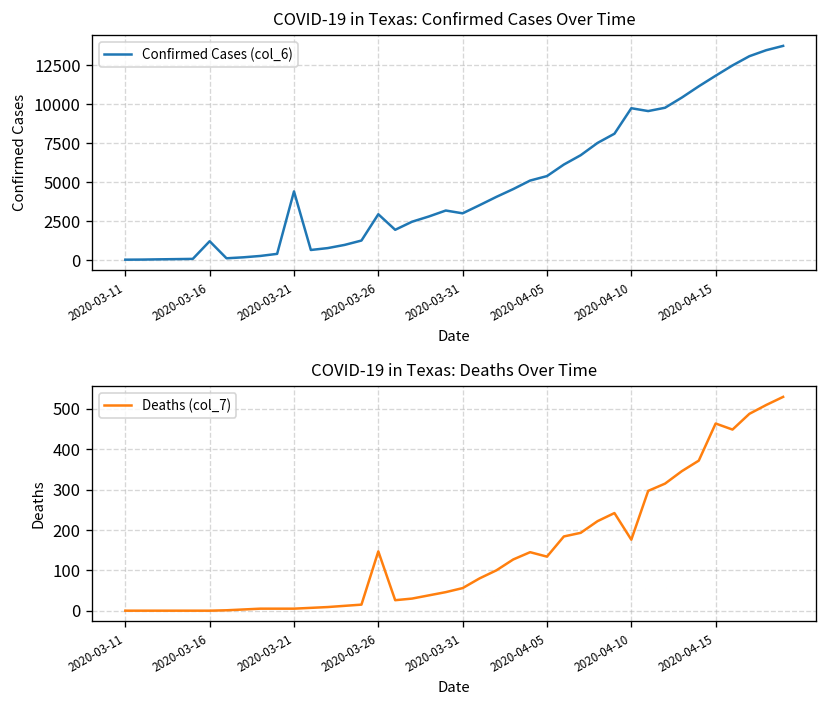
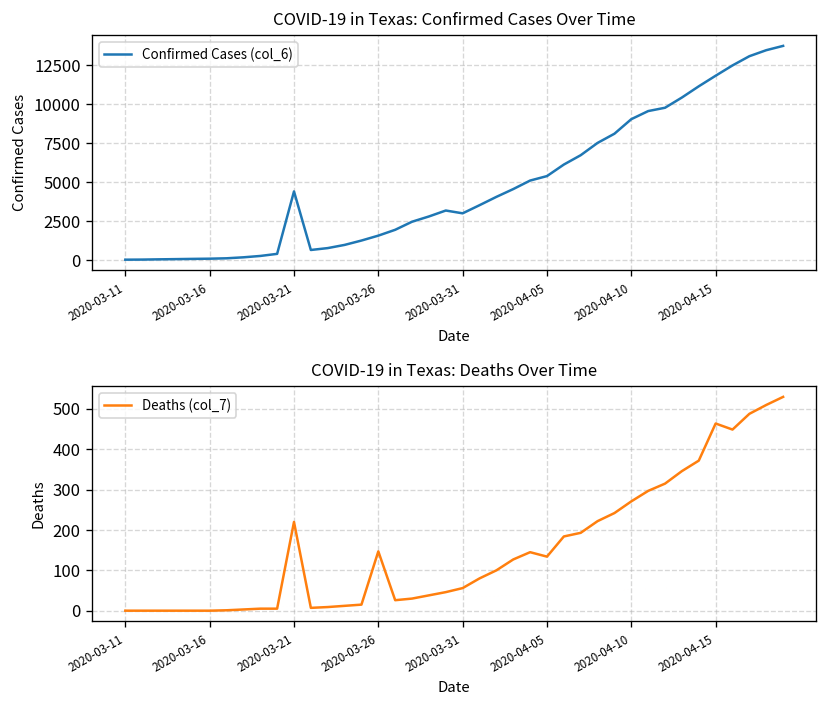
COVID-19 in Texas: Confirmed Cases Over Time, 2020-03-16: 1200 -> 100
COVID-19 in Texas: Confirmed Cases Over Time, 2020-03-26: 2900 -> 1600
COVID-19 in Texas: Confirmed Cases Over Time, 2020-04-10: 9700 -> 9000
COVID-19 in Texas: Deaths Over Time, 2020-03-21: 10 -> 220
COVID-19 in Texas: Deaths Over Time, 2020-04-10: 180 -> 270
